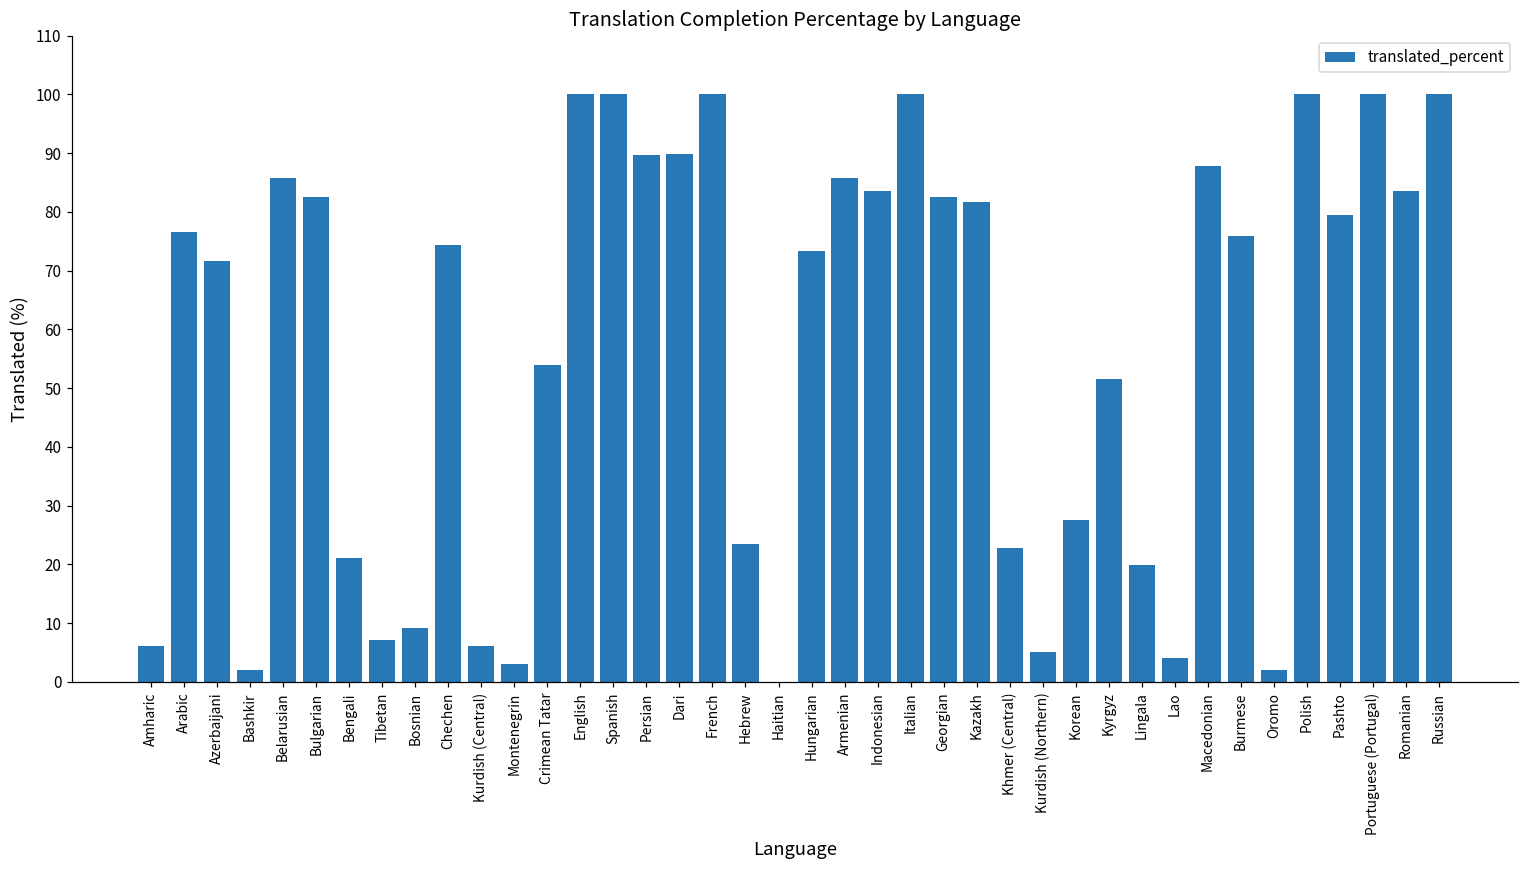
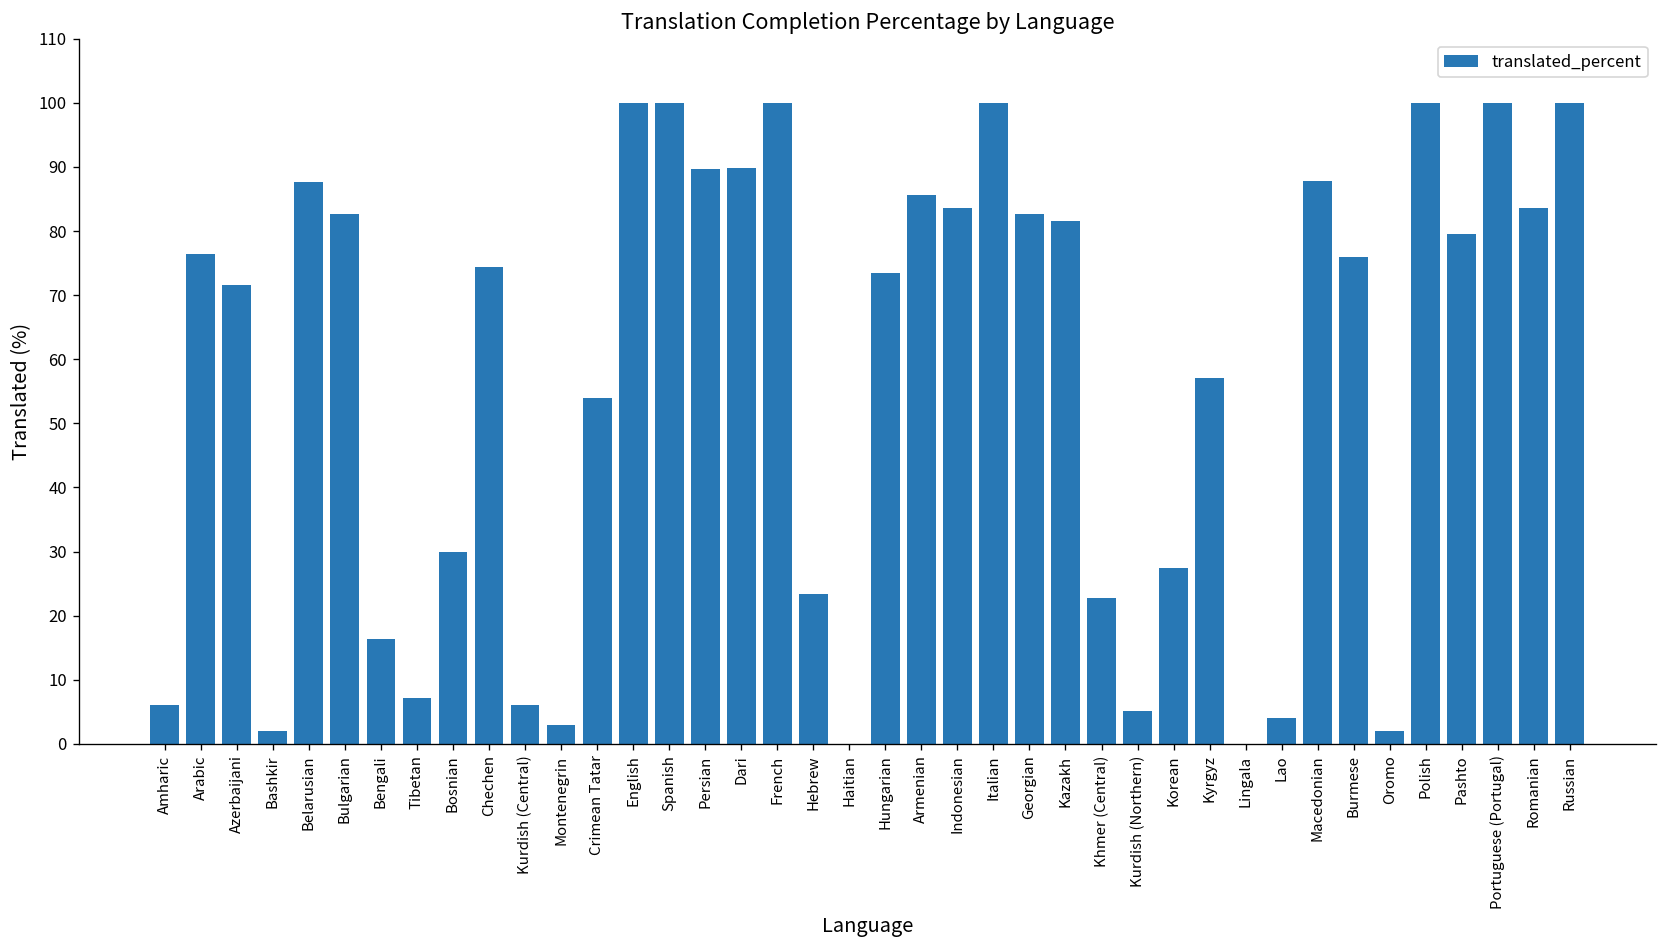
Belarusian: 86 -> 88
Bengali: 21 -> 16
Bosnian: 9 -> 30
Kyrgyz: 52 -> 57
Lingala: 20 -> 0
